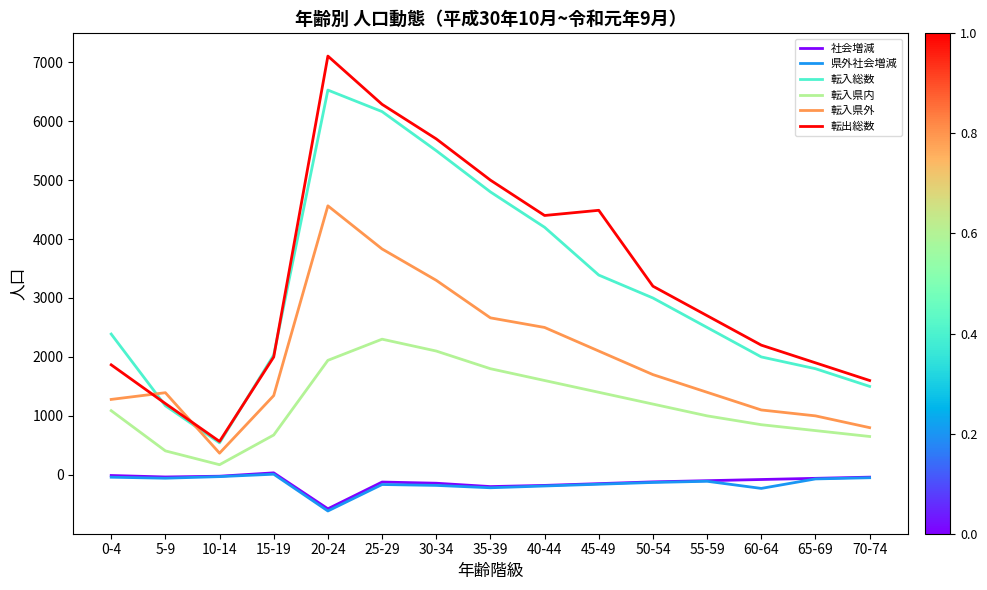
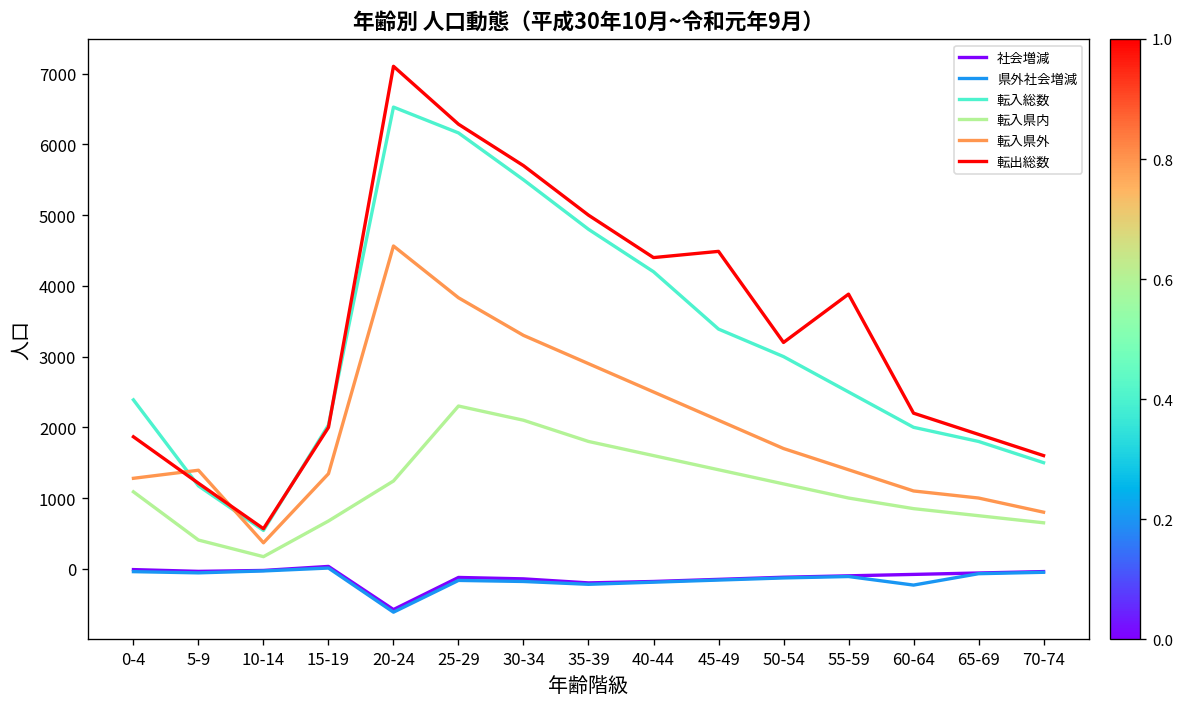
転入県内, 20-24: 1900 -> 1200
転入県外, 35-39: 2700 -> 2900
転出総数, 55-59: 2700 -> 3900
